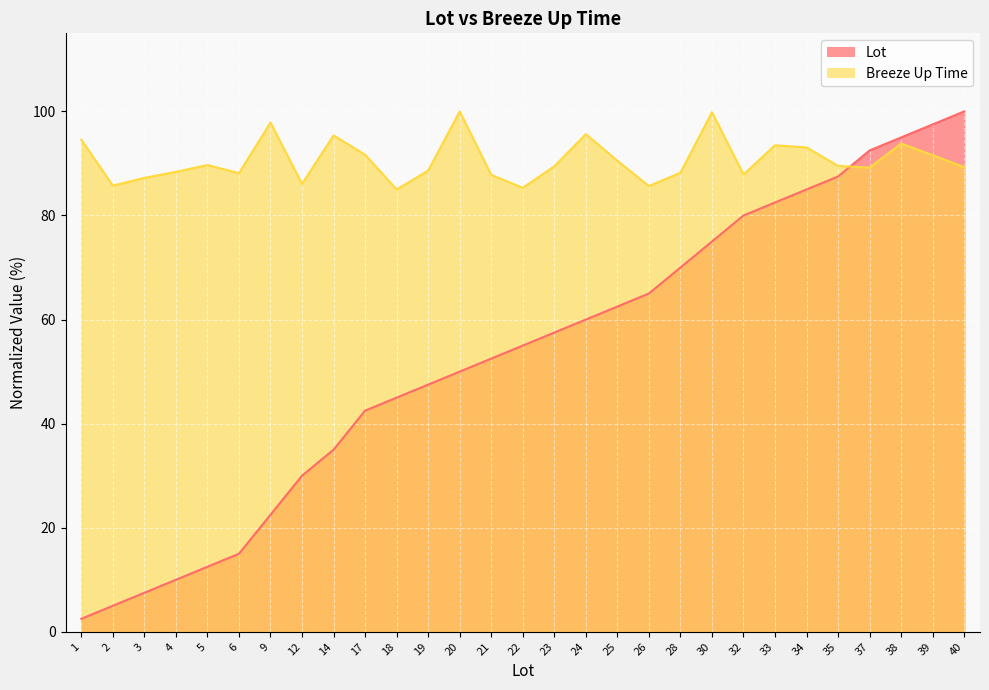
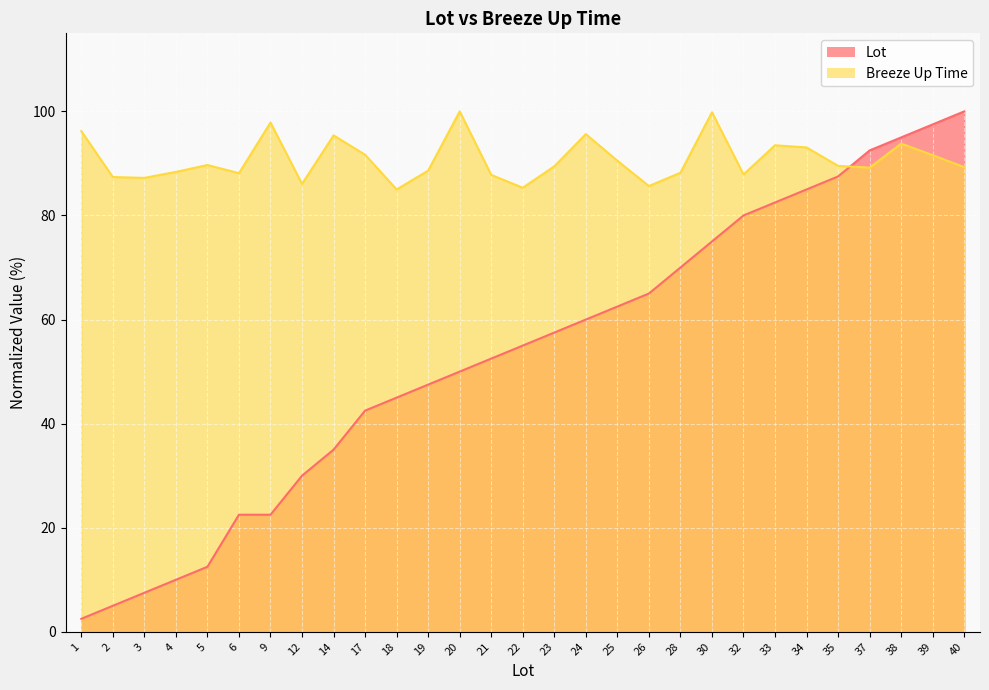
Breeze Up Time, 1: 95 -> 96
Breeze Up Time, 2: 86 -> 87
Lot, 6: 15 -> 23
